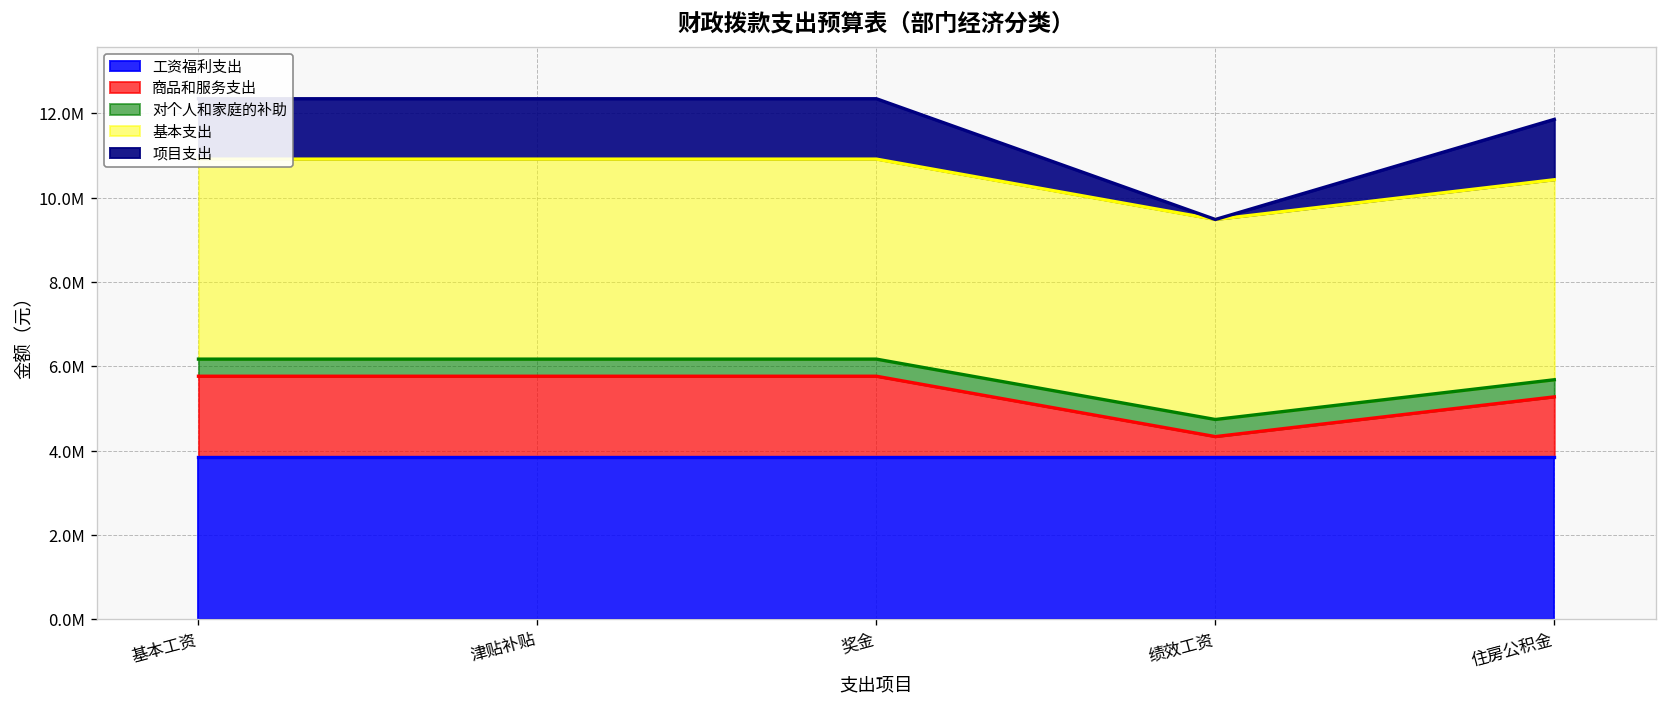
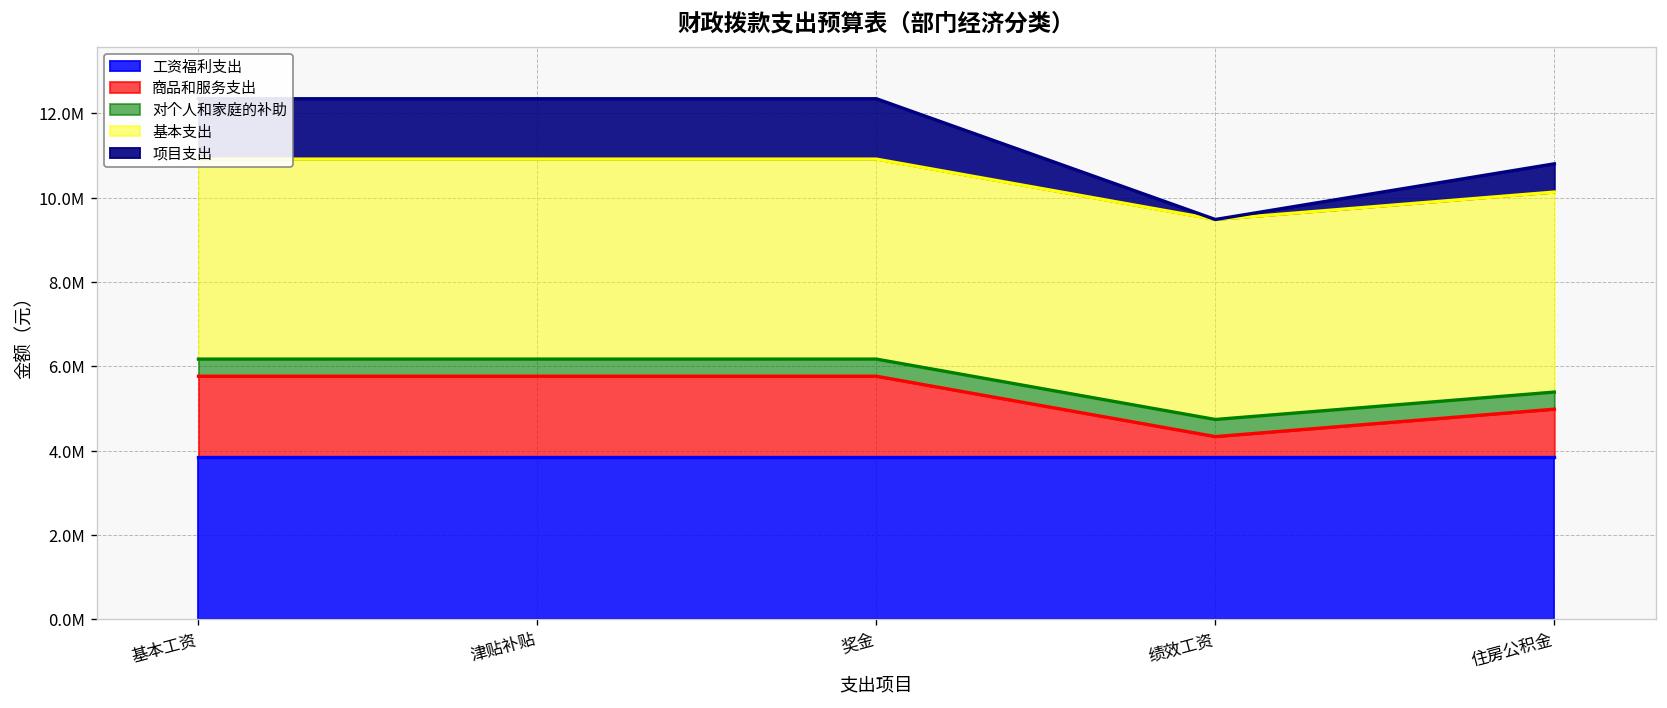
商品和服务支出, 住房公积金: 5300000 -> 5000000
项目支出, 住房公积金: 1400000 -> 700000
